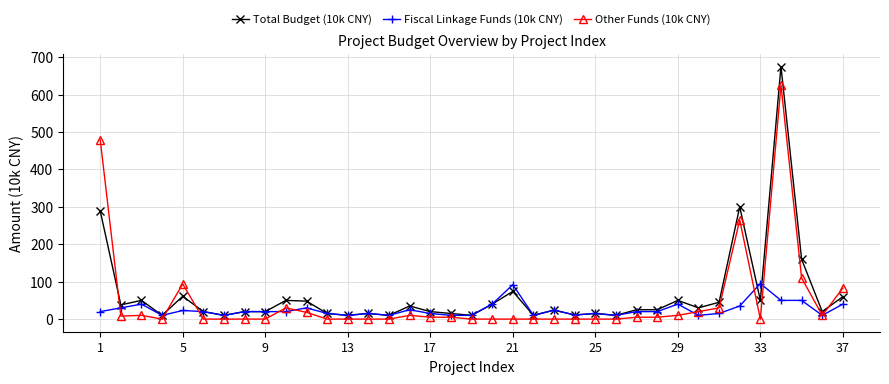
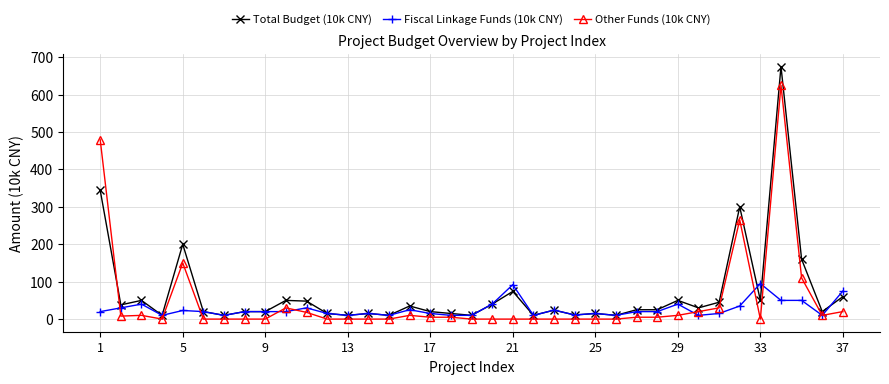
Total Budget (10k CNY), 1: 290 -> 340
Total Budget (10k CNY), 5: 60 -> 200
Other Funds (10k CNY), 5: 90 -> 150
Fiscal Linkage Funds (10k CNY), 37: 40 -> 80
Other Funds (10k CNY), 37: 80 -> 20
